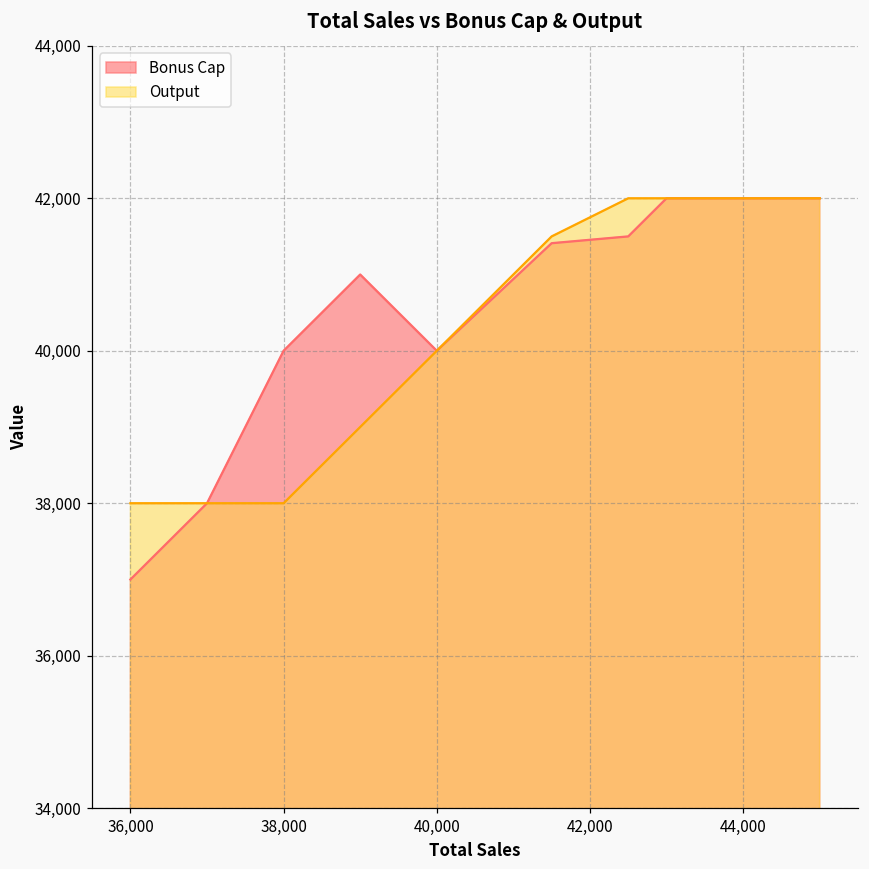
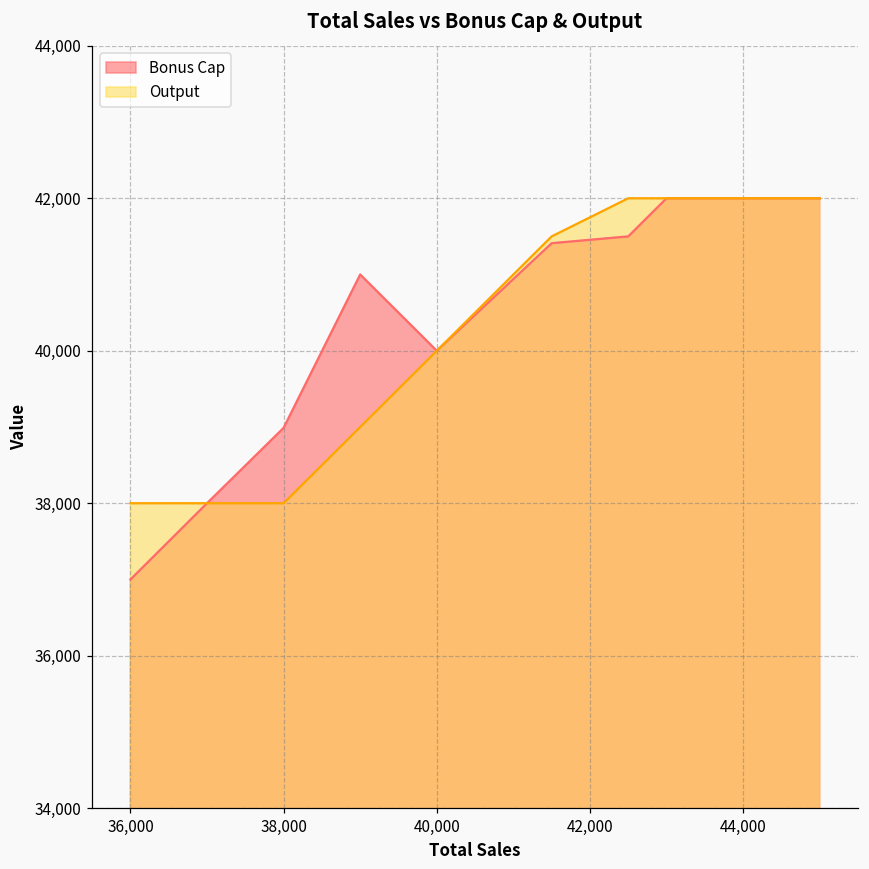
Bonus Cap, 38,000: 40,000 -> 39,000
